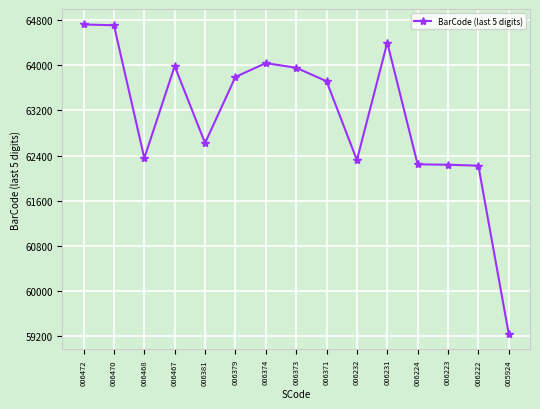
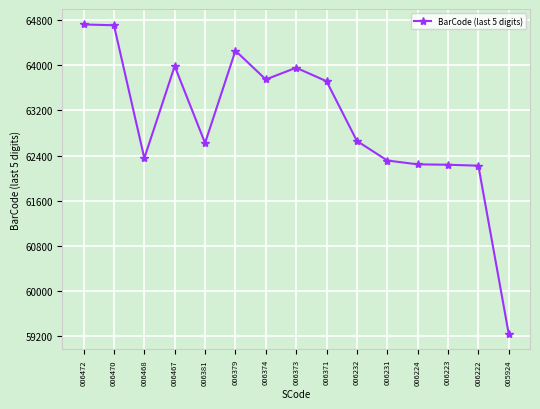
006379: 63800 -> 64300
006374: 64000 -> 63700
006232: 62300 -> 62700
006231: 64400 -> 62300
